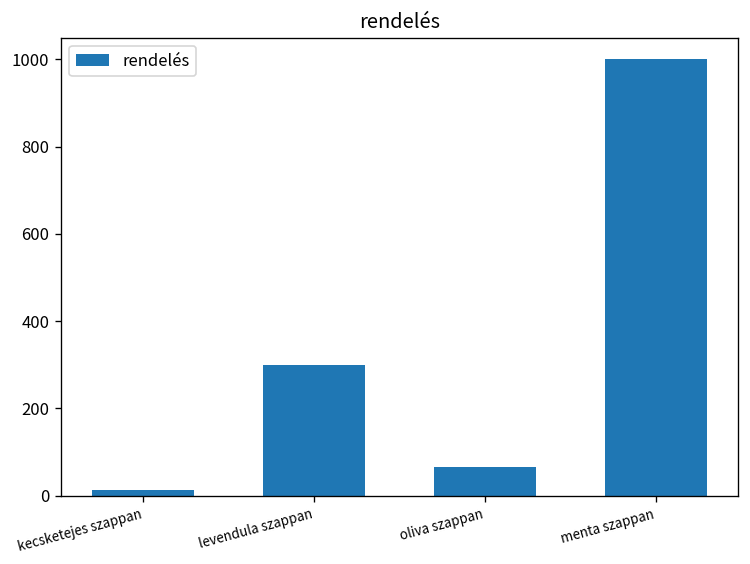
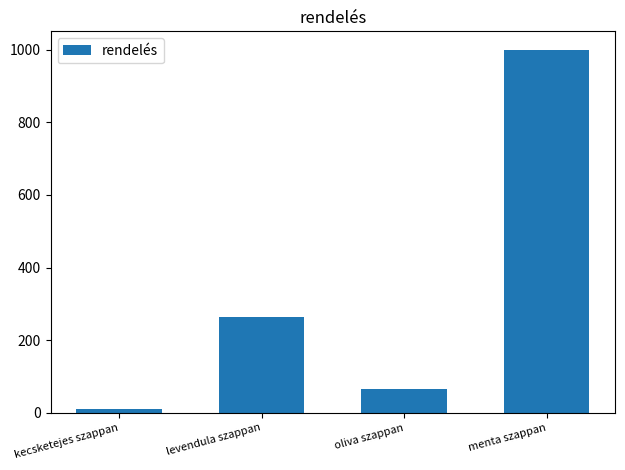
levendula szappan: 300 -> 270
